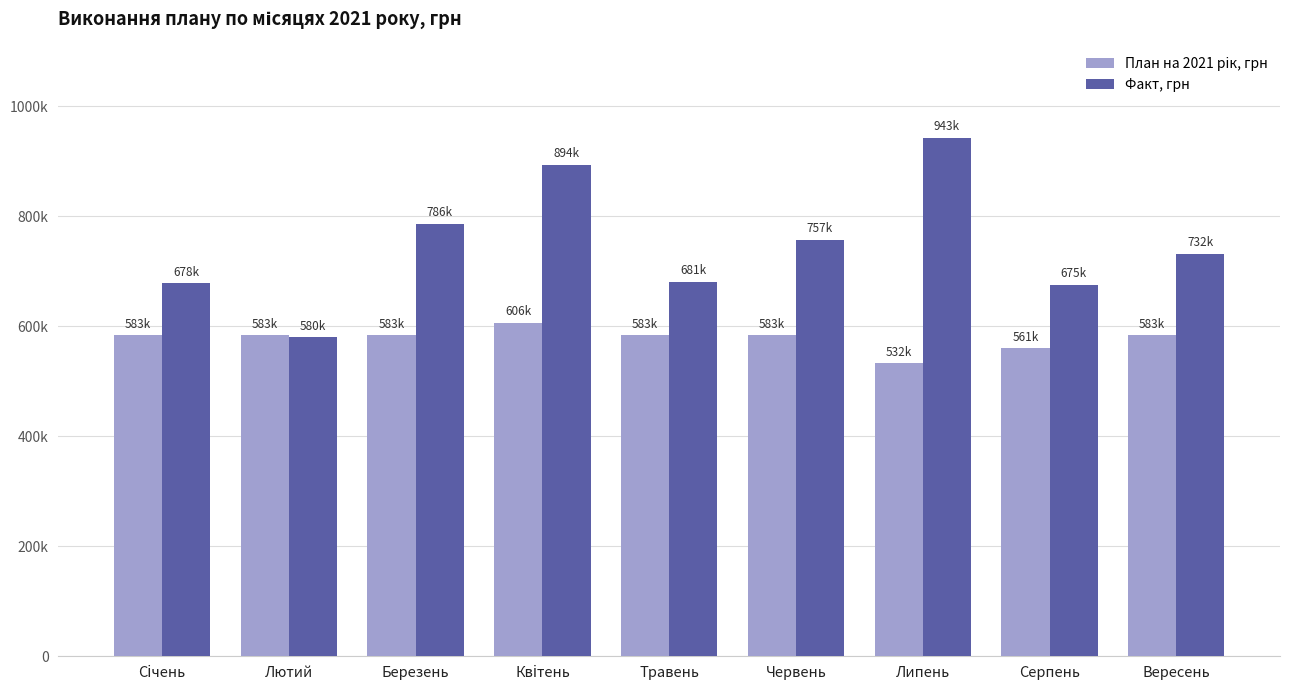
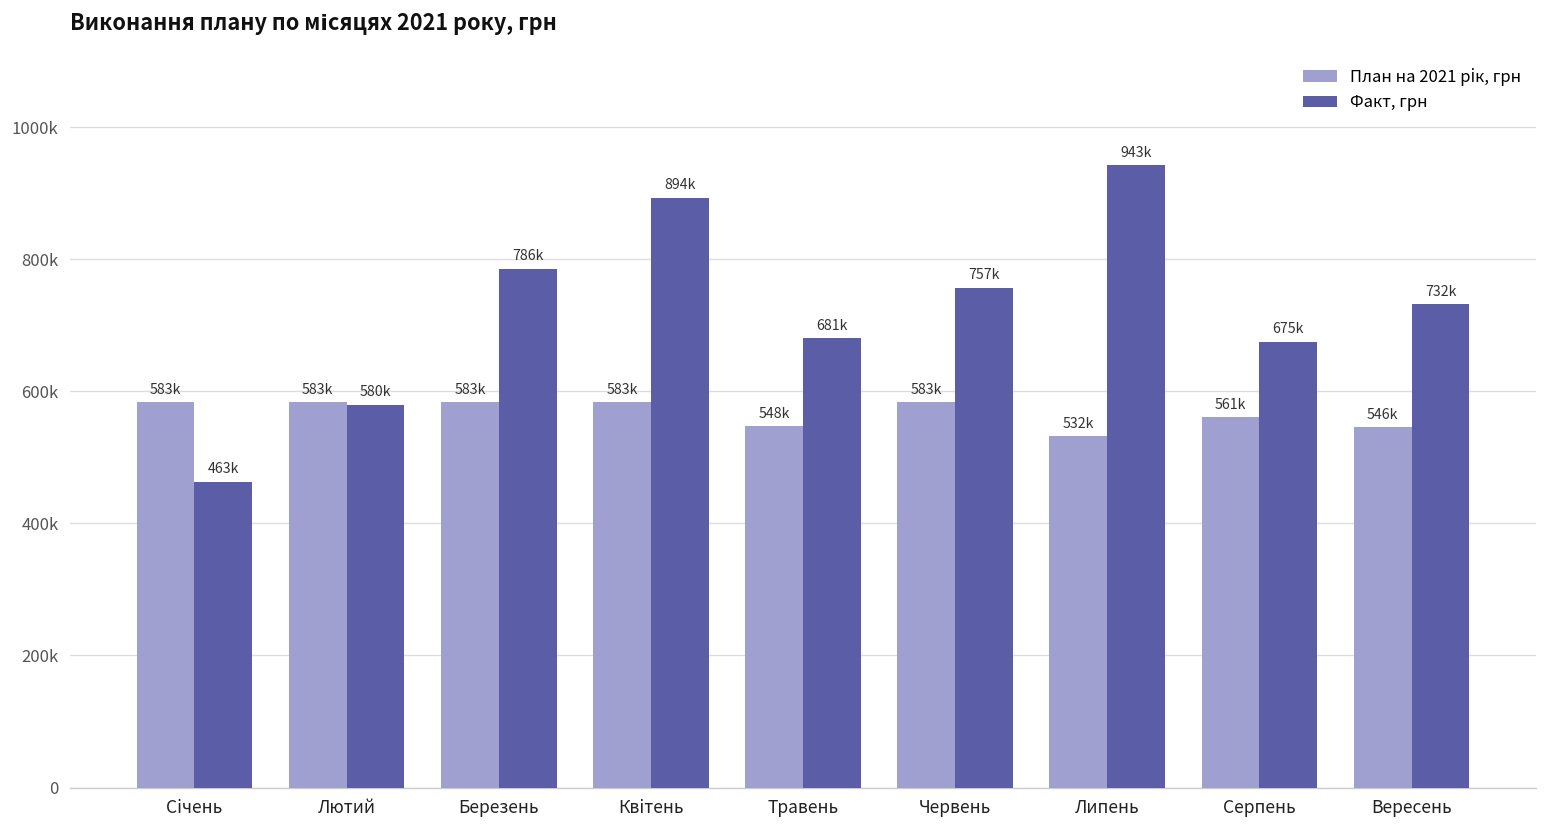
Факт, грн, Січень: 678k -> 463k
План на 2021 рік, грн, Квітень: 606k -> 583k
План на 2021 рік, грн, Травень: 583k -> 548k
План на 2021 рік, грн, Вересень: 583k -> 546k
